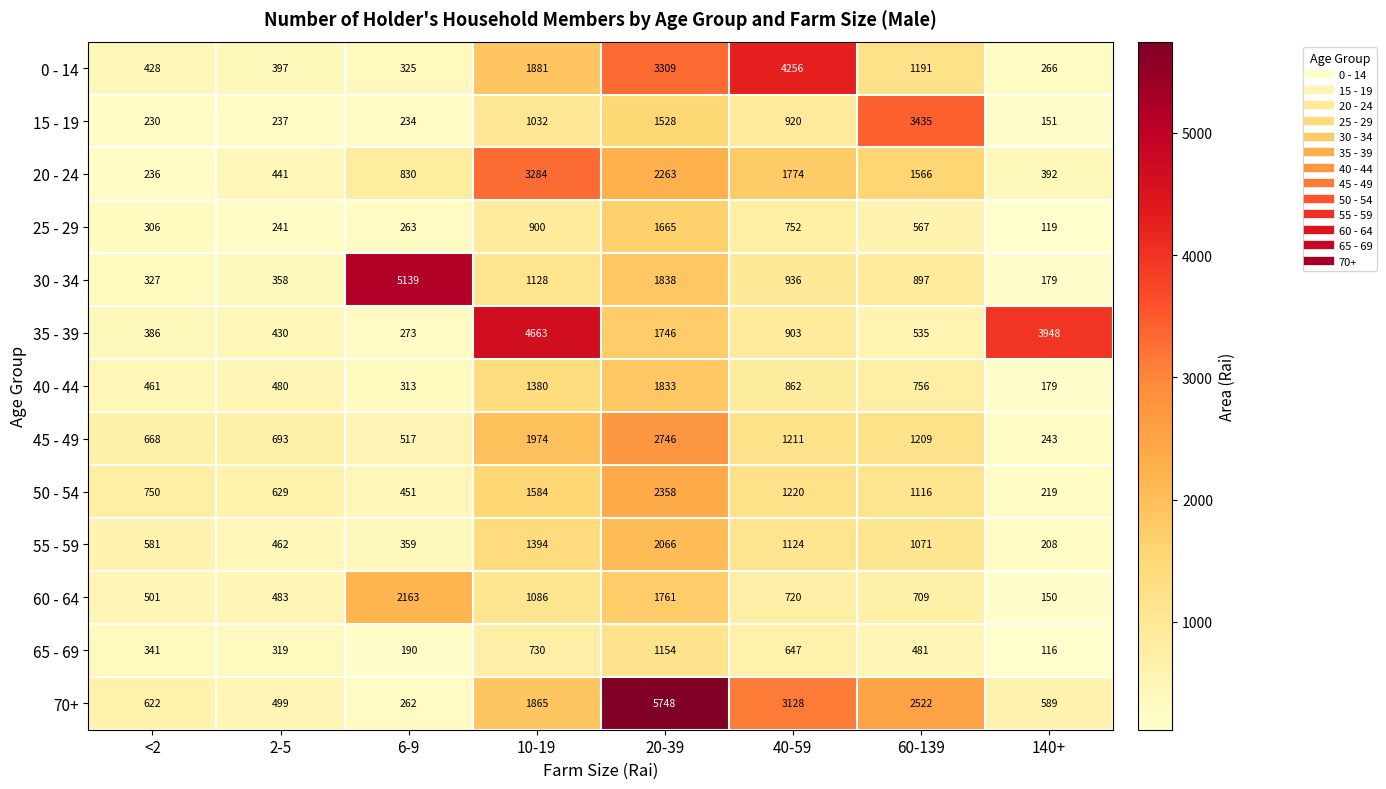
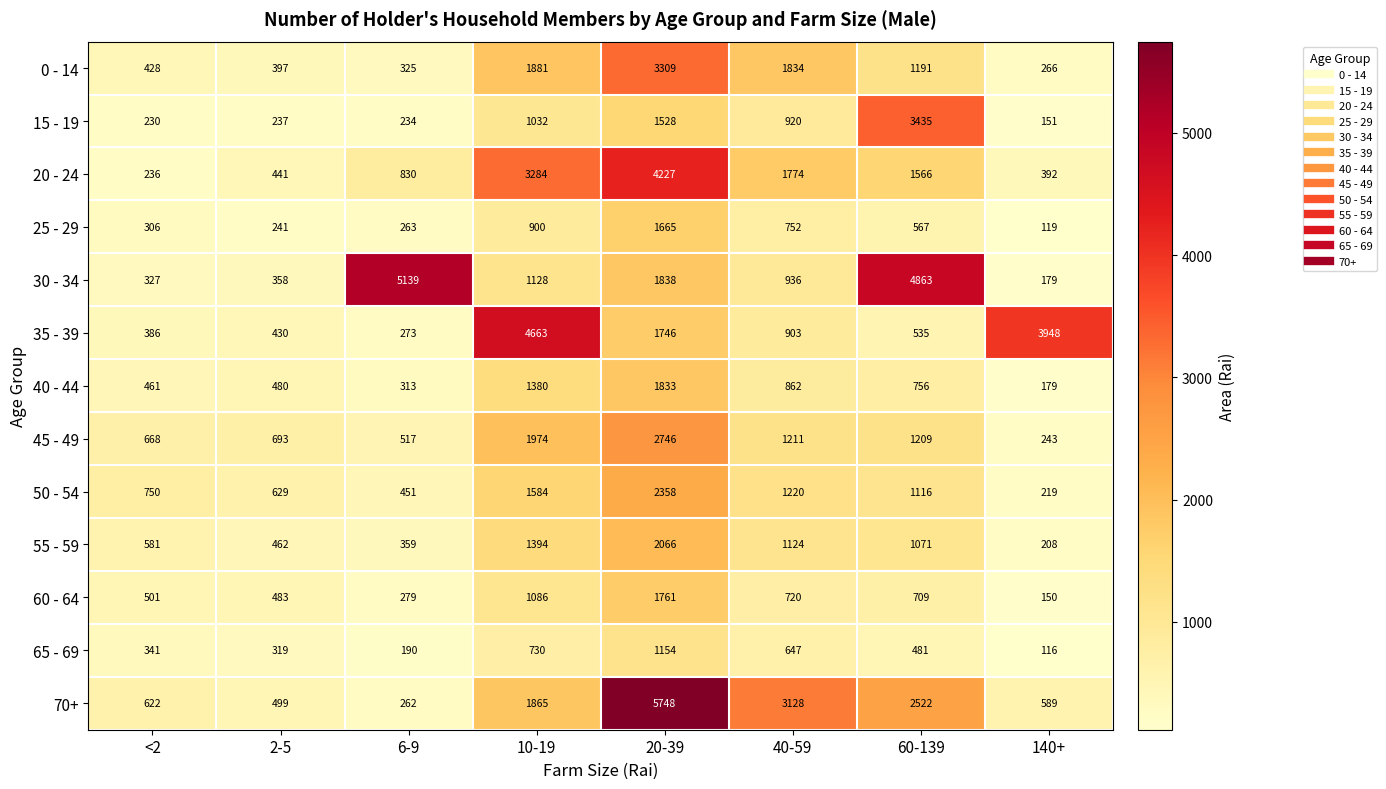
0 - 14, 40-59: 4256 -> 1834
20 - 24, 20-39: 2263 -> 4227
30 - 34, 60-139: 897 -> 4863
60 - 64, 6-9: 2163 -> 279
